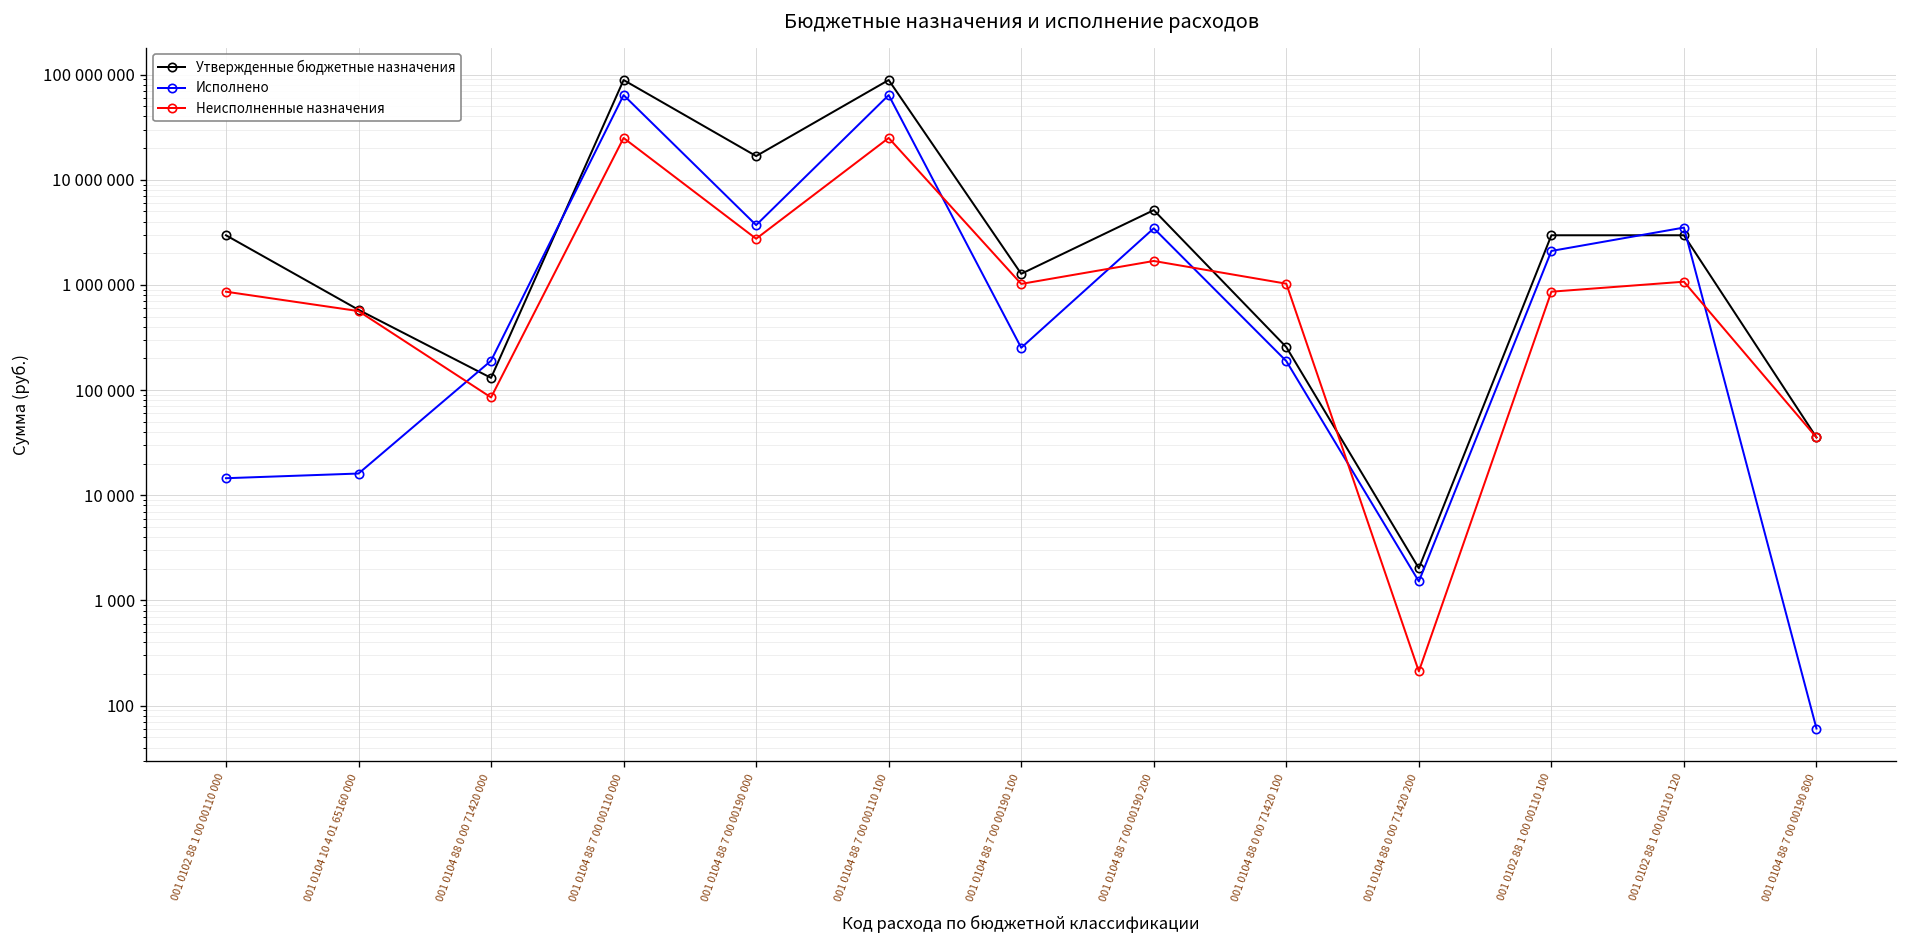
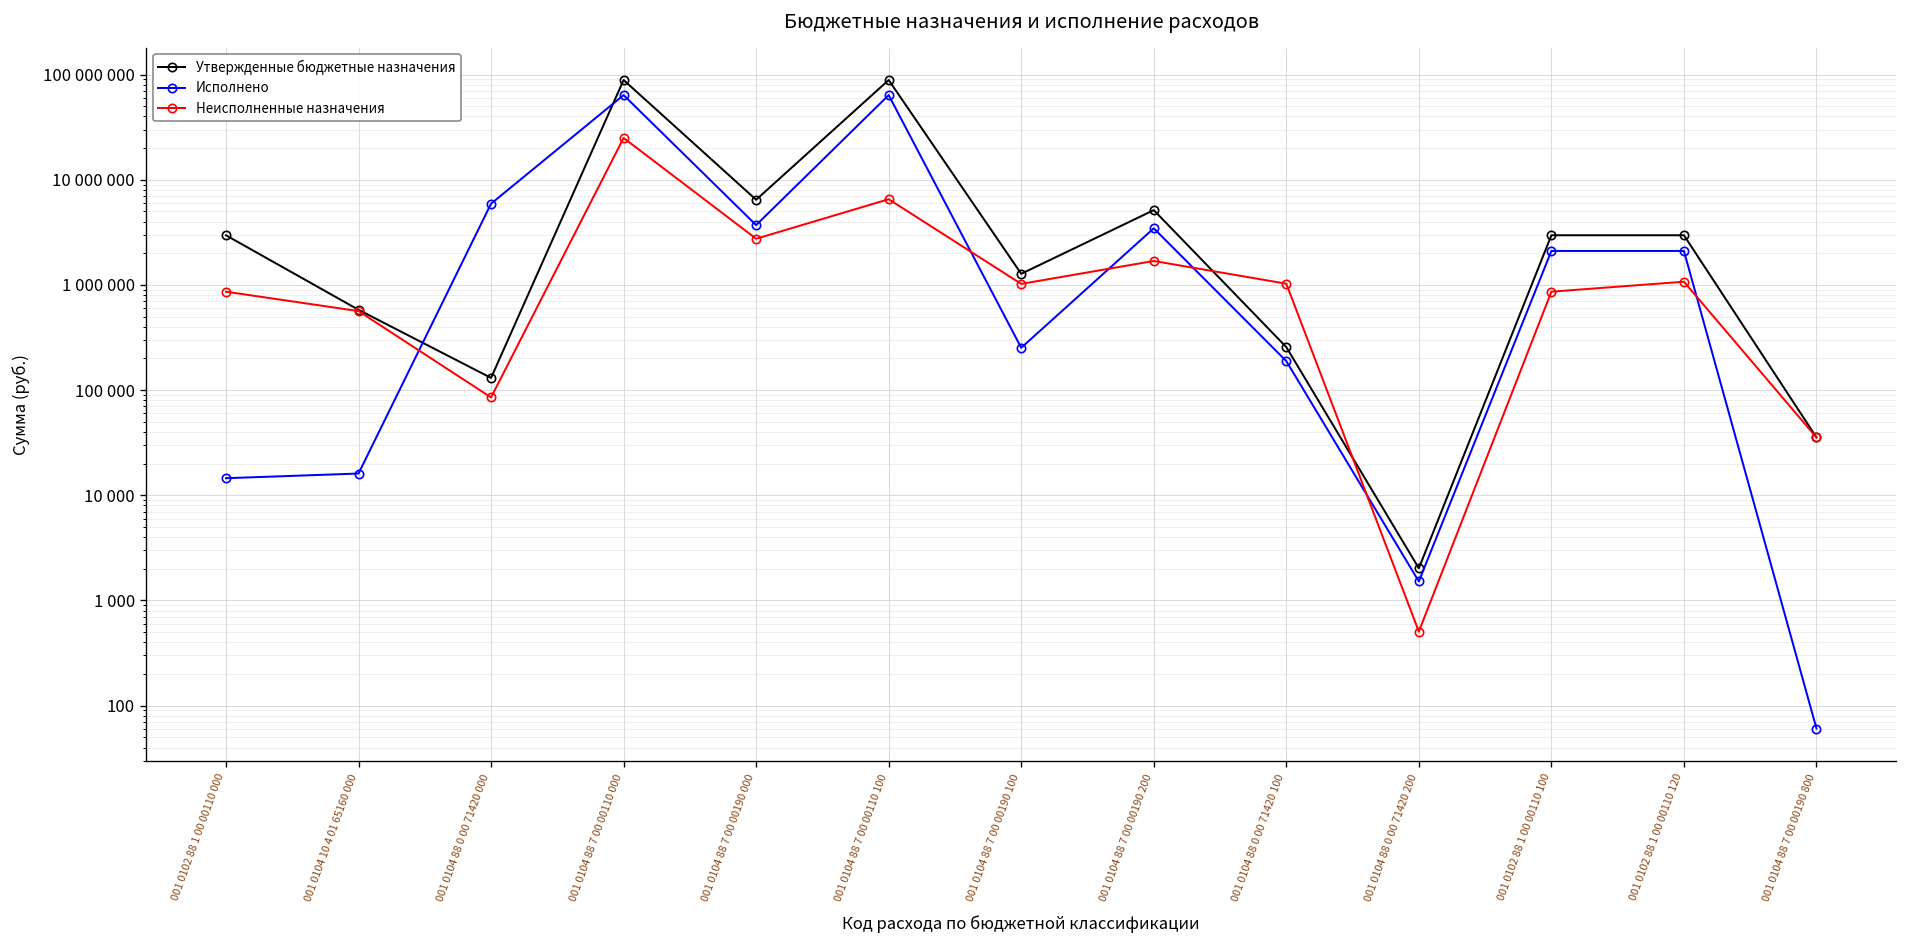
Исполнено, 001 0104 88 0 00 71420 000: 190000 -> 6000000
Утвержденные бюджетные назначения, 001 0104 88 7 00 00190 000: 17000000 -> 6000000
Неисполненные назначения, 001 0104 88 7 00 00110 100: 25000000 -> 7000000
Неисполненные назначения, 001 0104 88 0 00 71420 200: 210 -> 500
Исполнено, 001 0102 88 1 00 00110 120: 3500000 -> 2100000
